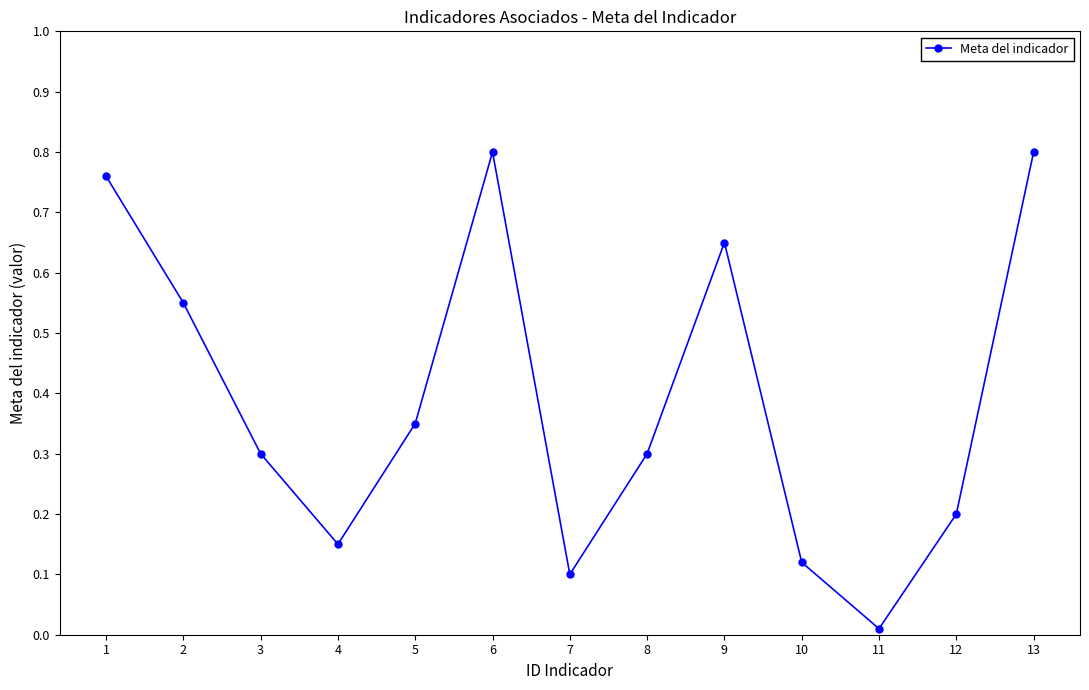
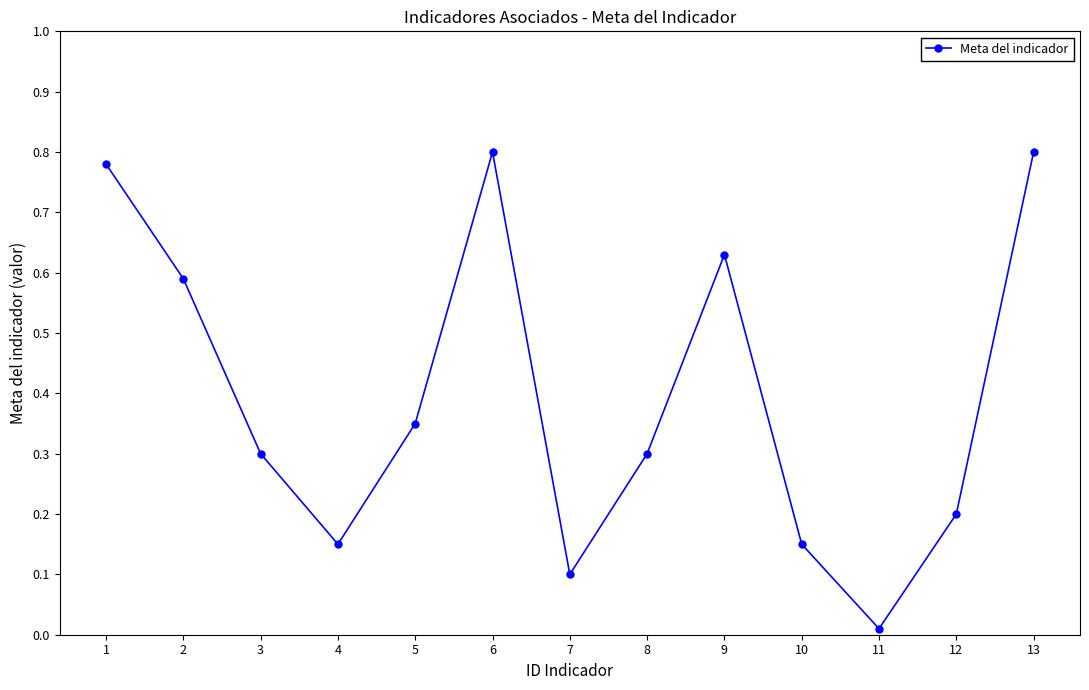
1: 0.76 -> 0.78
2: 0.55 -> 0.59
9: 0.65 -> 0.63
10: 0.12 -> 0.15
